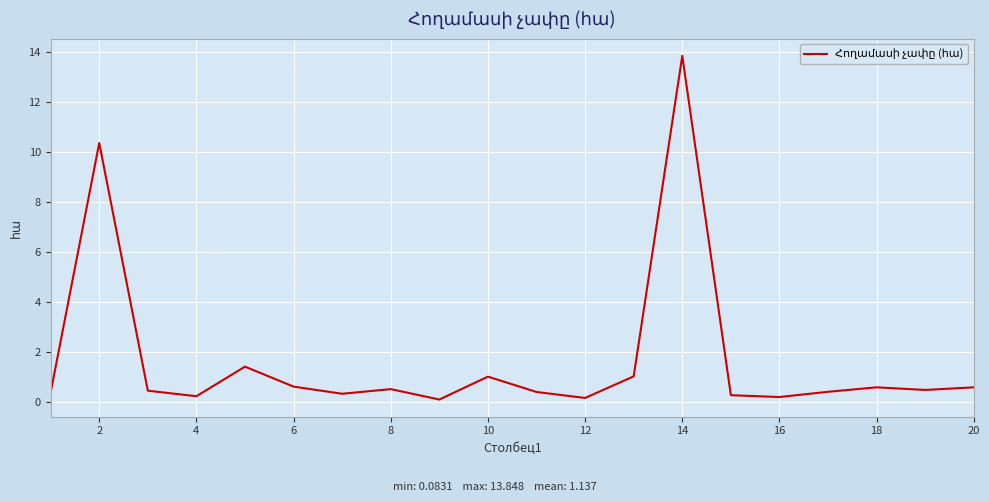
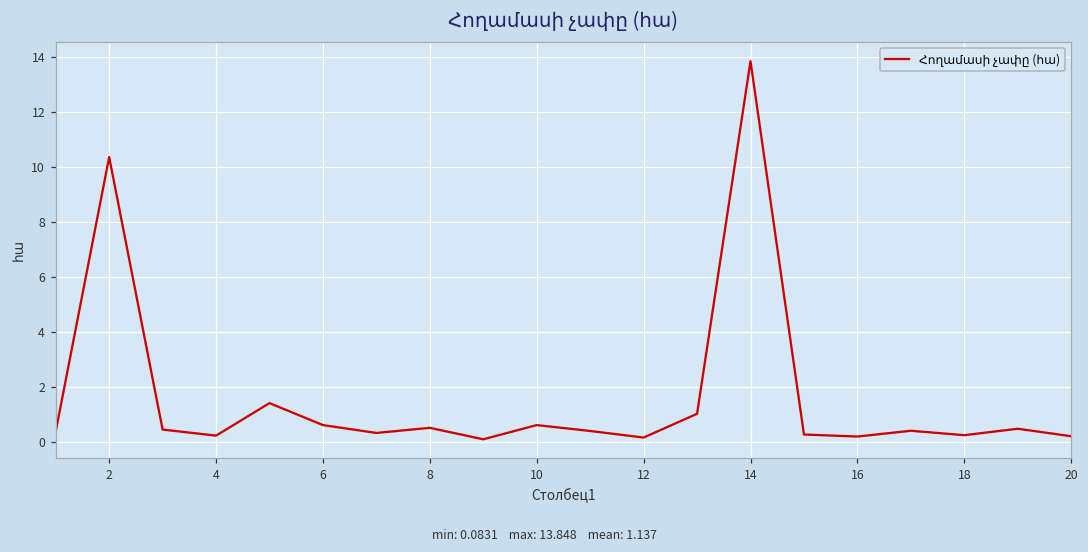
10: 1.0 -> 0.6
18: 0.6 -> 0.2
20: 0.6 -> 0.2
